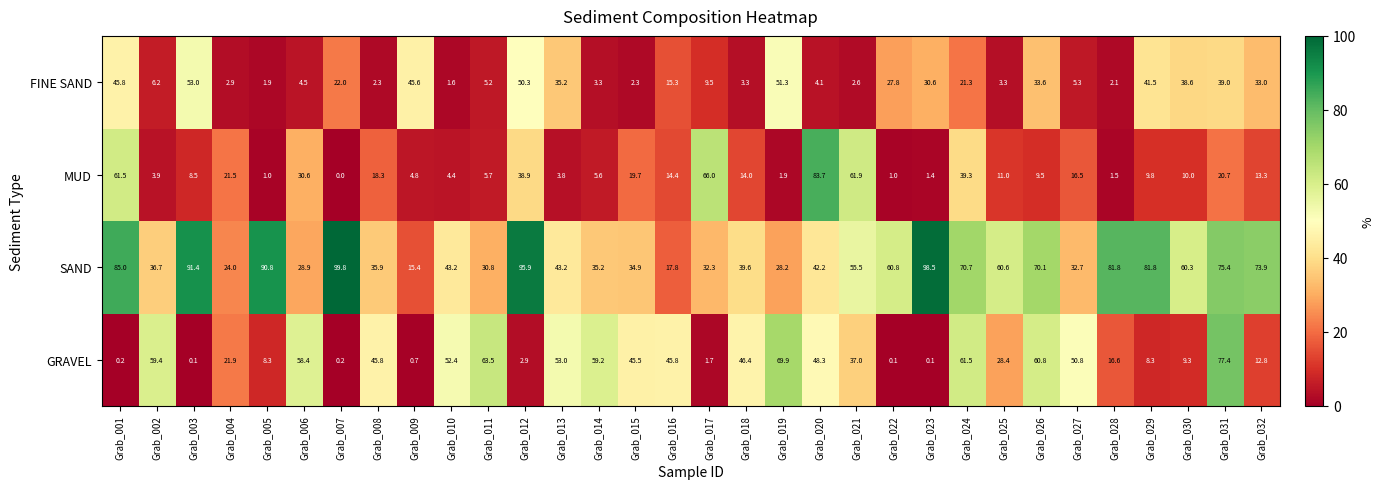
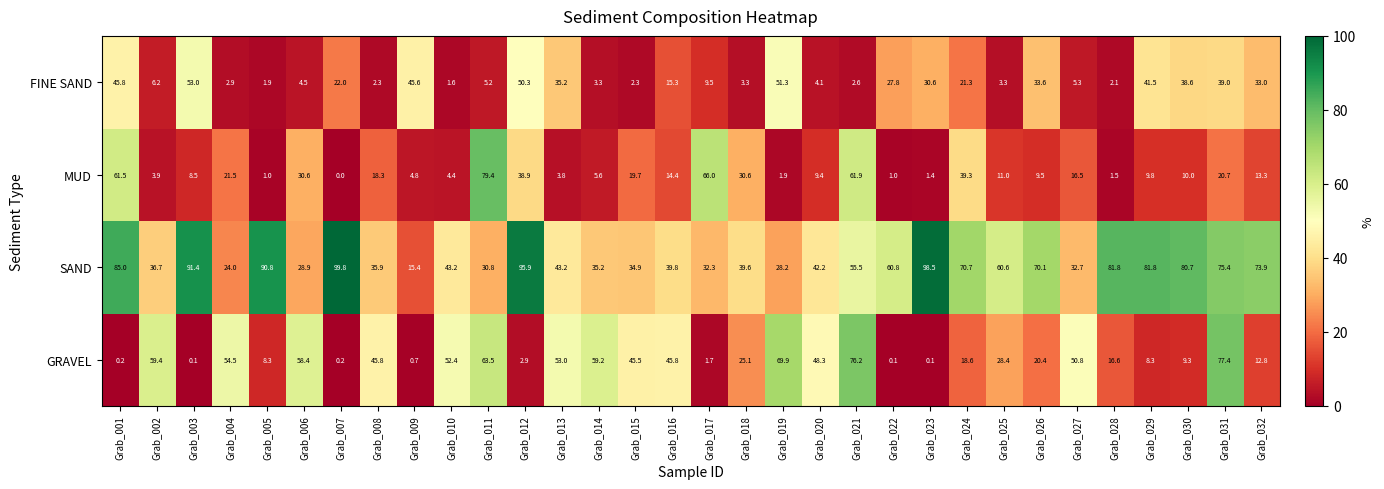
MUD, Grab_011: 5.7 -> 79.4
MUD, Grab_018: 14.0 -> 30.6
MUD, Grab_020: 83.7 -> 9.4
SAND, Grab_016: 17.8 -> 39.8
SAND, Grab_030: 60.3 -> 80.7
GRAVEL, Grab_004: 21.9 -> 54.5
GRAVEL, Grab_018: 46.4 -> 25.1
GRAVEL, Grab_021: 37.0 -> 76.2
GRAVEL, Grab_024: 61.5 -> 18.6
GRAVEL, Grab_026: 60.8 -> 20.4
